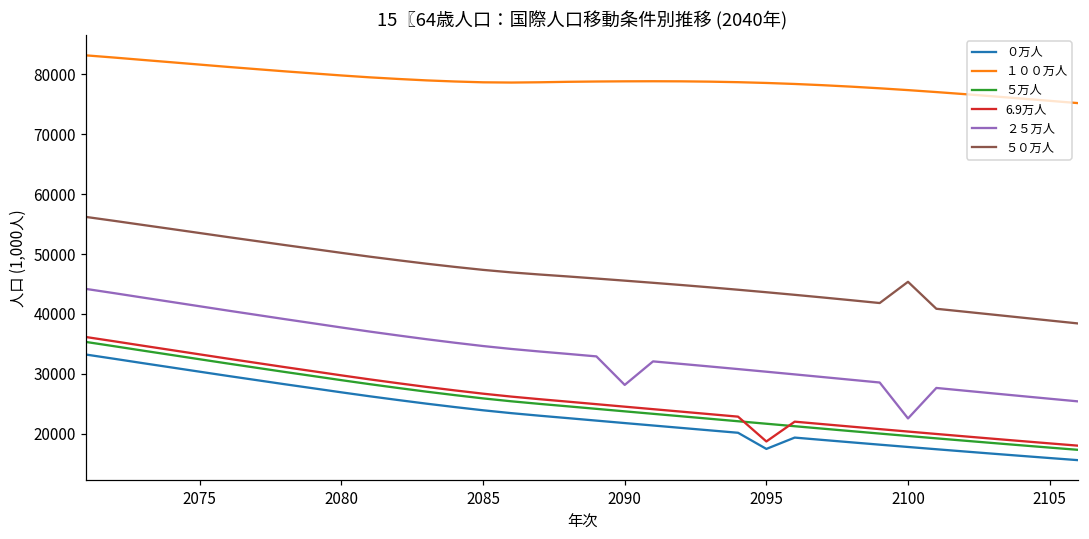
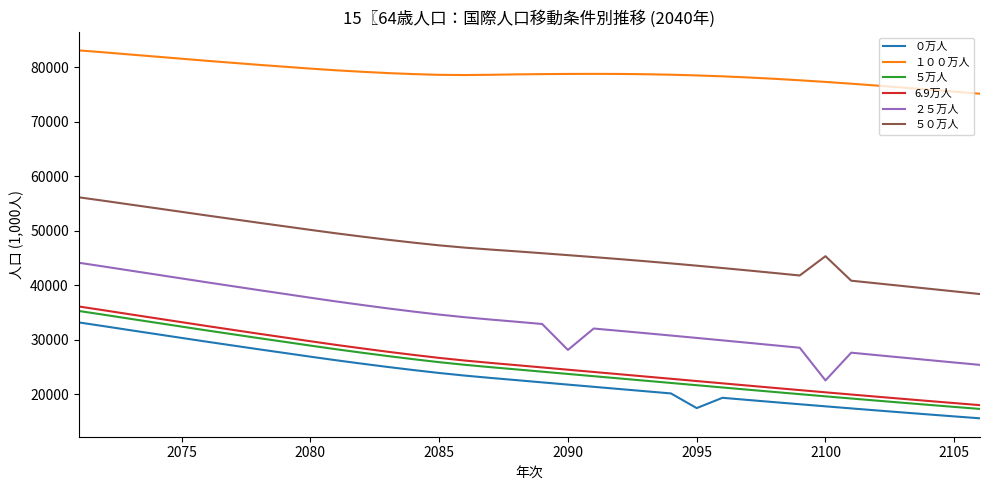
6.9万人, 2095: 19000 -> 22000
